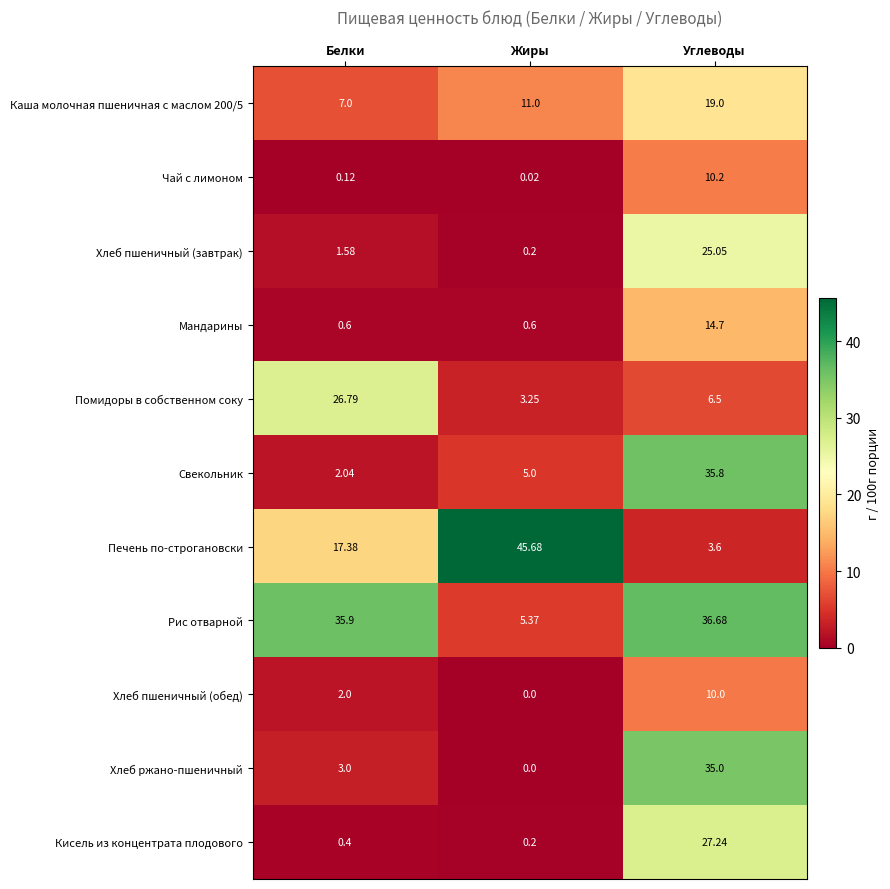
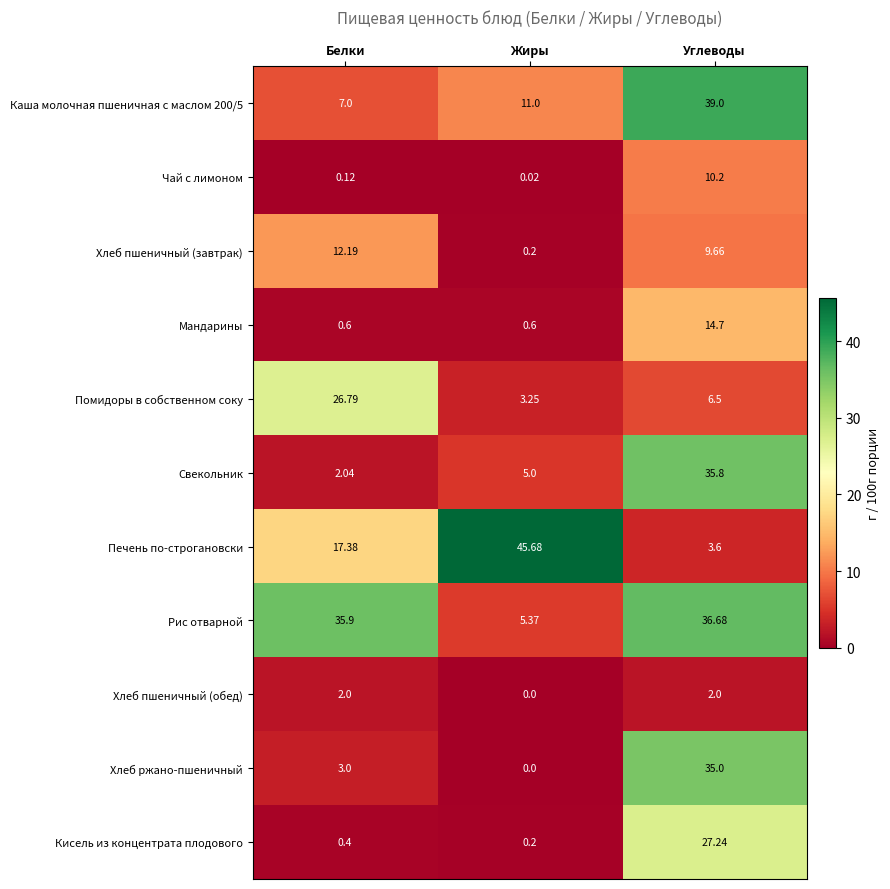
Каша молочная пшеничная с маслом 200/5, Углеводы: 19.0 -> 39.0
Хлеб пшеничный (завтрак), Белки: 1.58 -> 12.19
Хлеб пшеничный (завтрак), Углеводы: 25.05 -> 9.66
Хлеб пшеничный (обед), Углеводы: 10.0 -> 2.0
